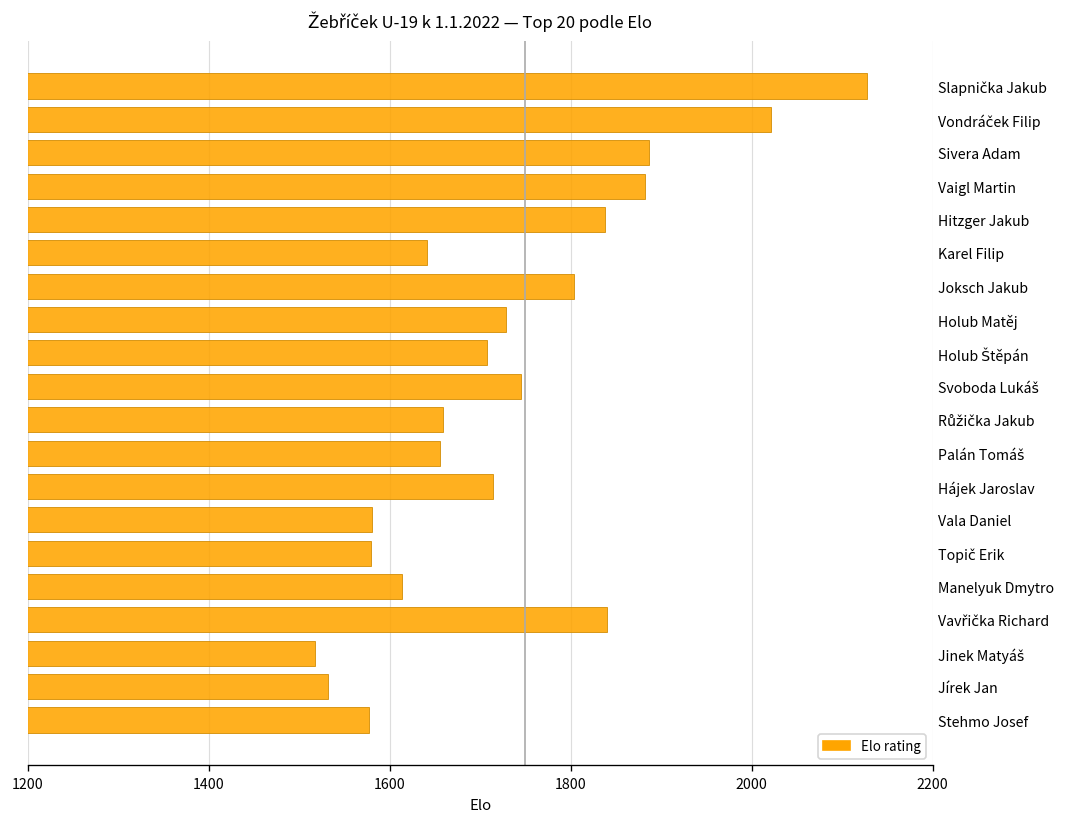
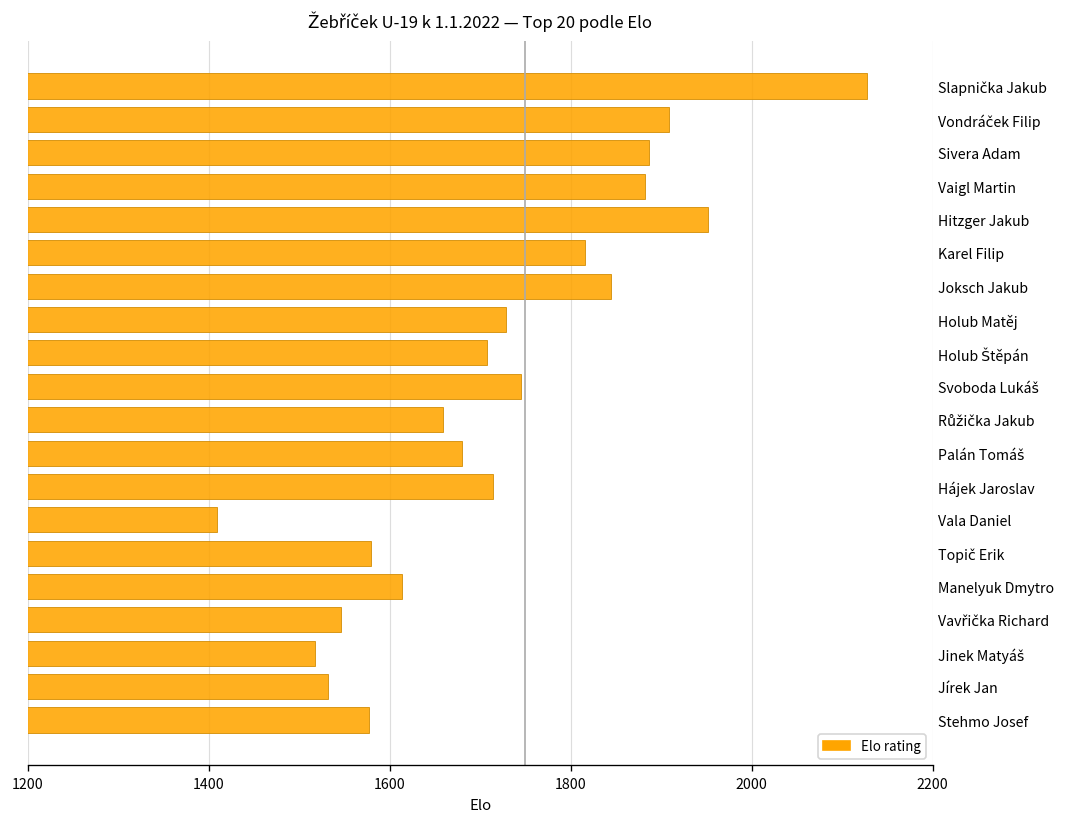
Vondráček Filip: 2020 -> 1910
Hitzger Jakub: 1840 -> 1950
Karel Filip: 1640 -> 1820
Joksch Jakub: 1800 -> 1850
Palán Tomáš: 1660 -> 1680
Vala Daniel: 1580 -> 1410
Vavřička Richard: 1840 -> 1550
